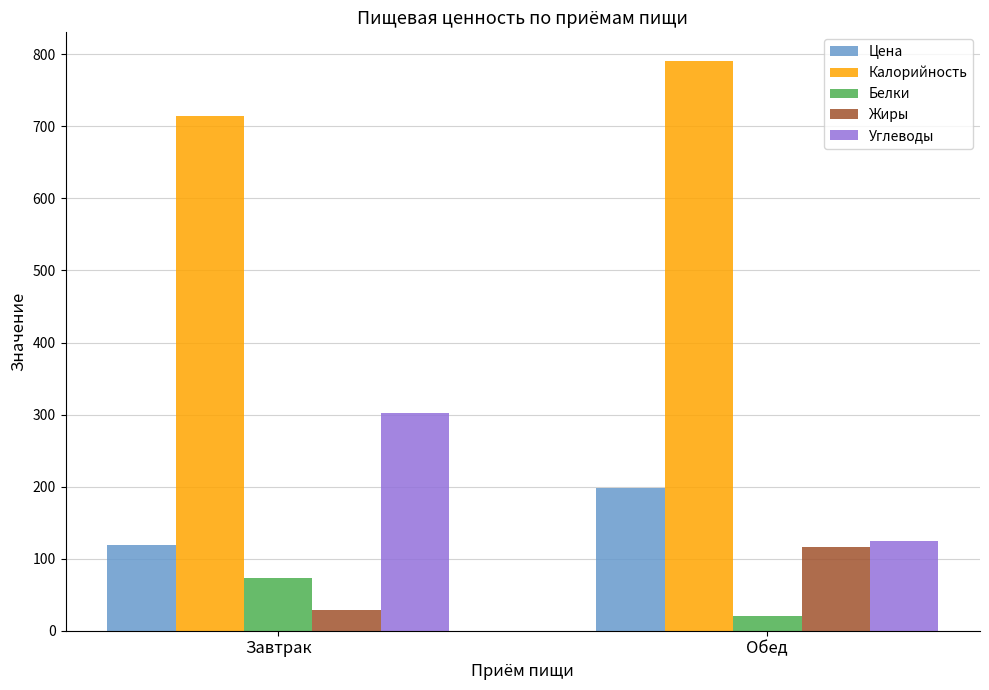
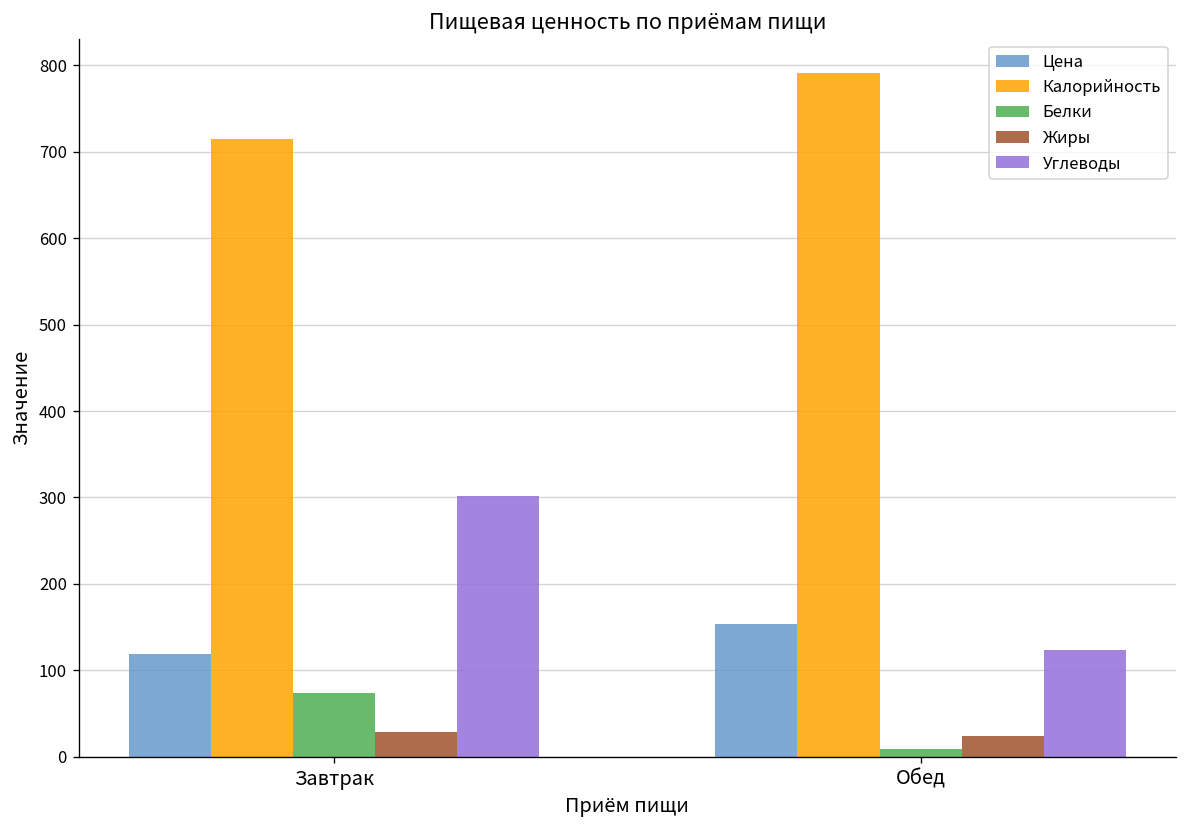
Цена, Обед: 200 -> 150
Белки, Обед: 20 -> 10
Жиры, Обед: 120 -> 20
